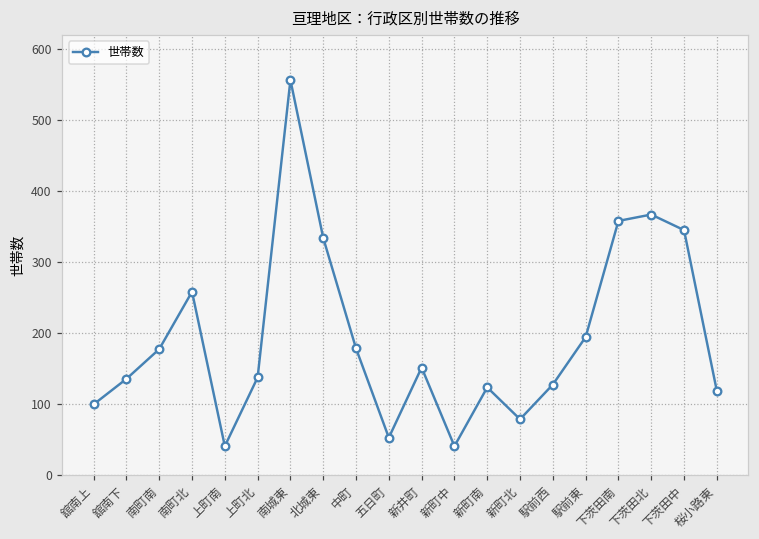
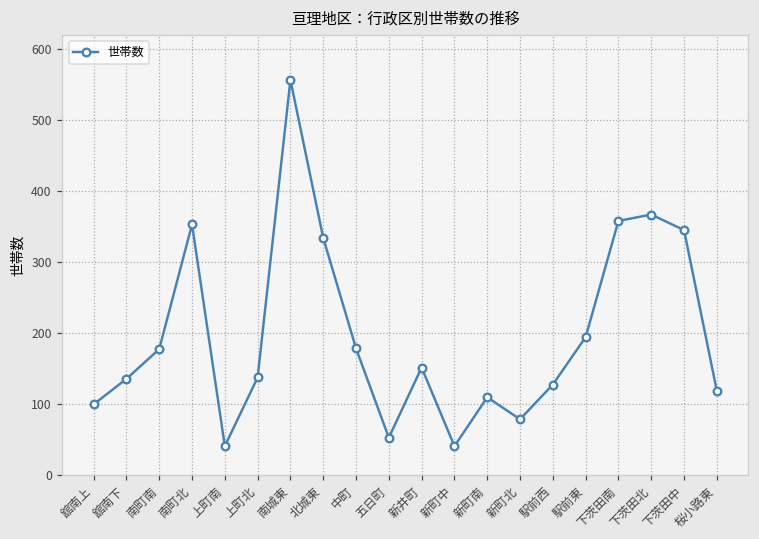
南町北: 260 -> 350
新町南: 120 -> 110
